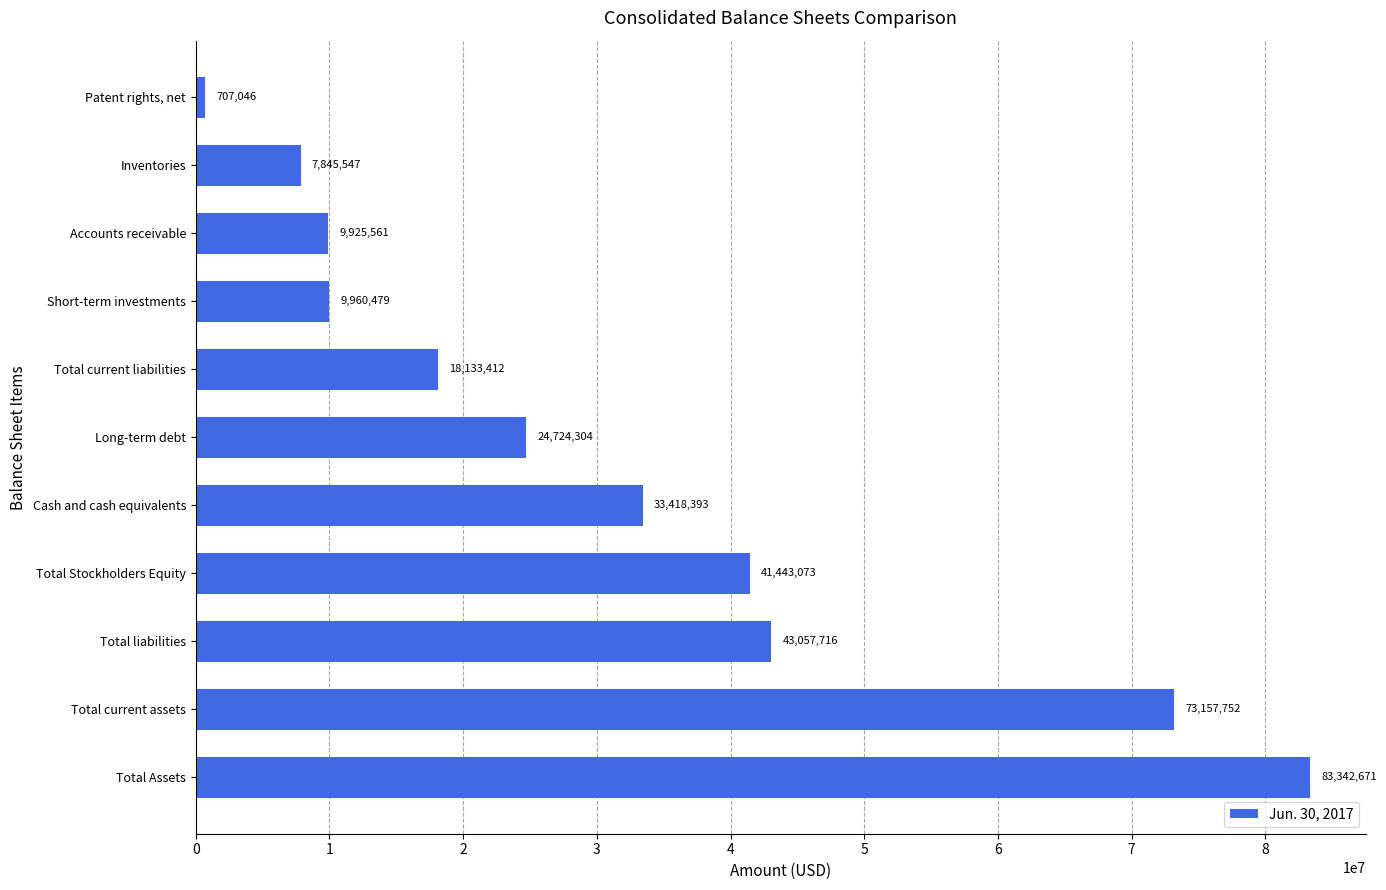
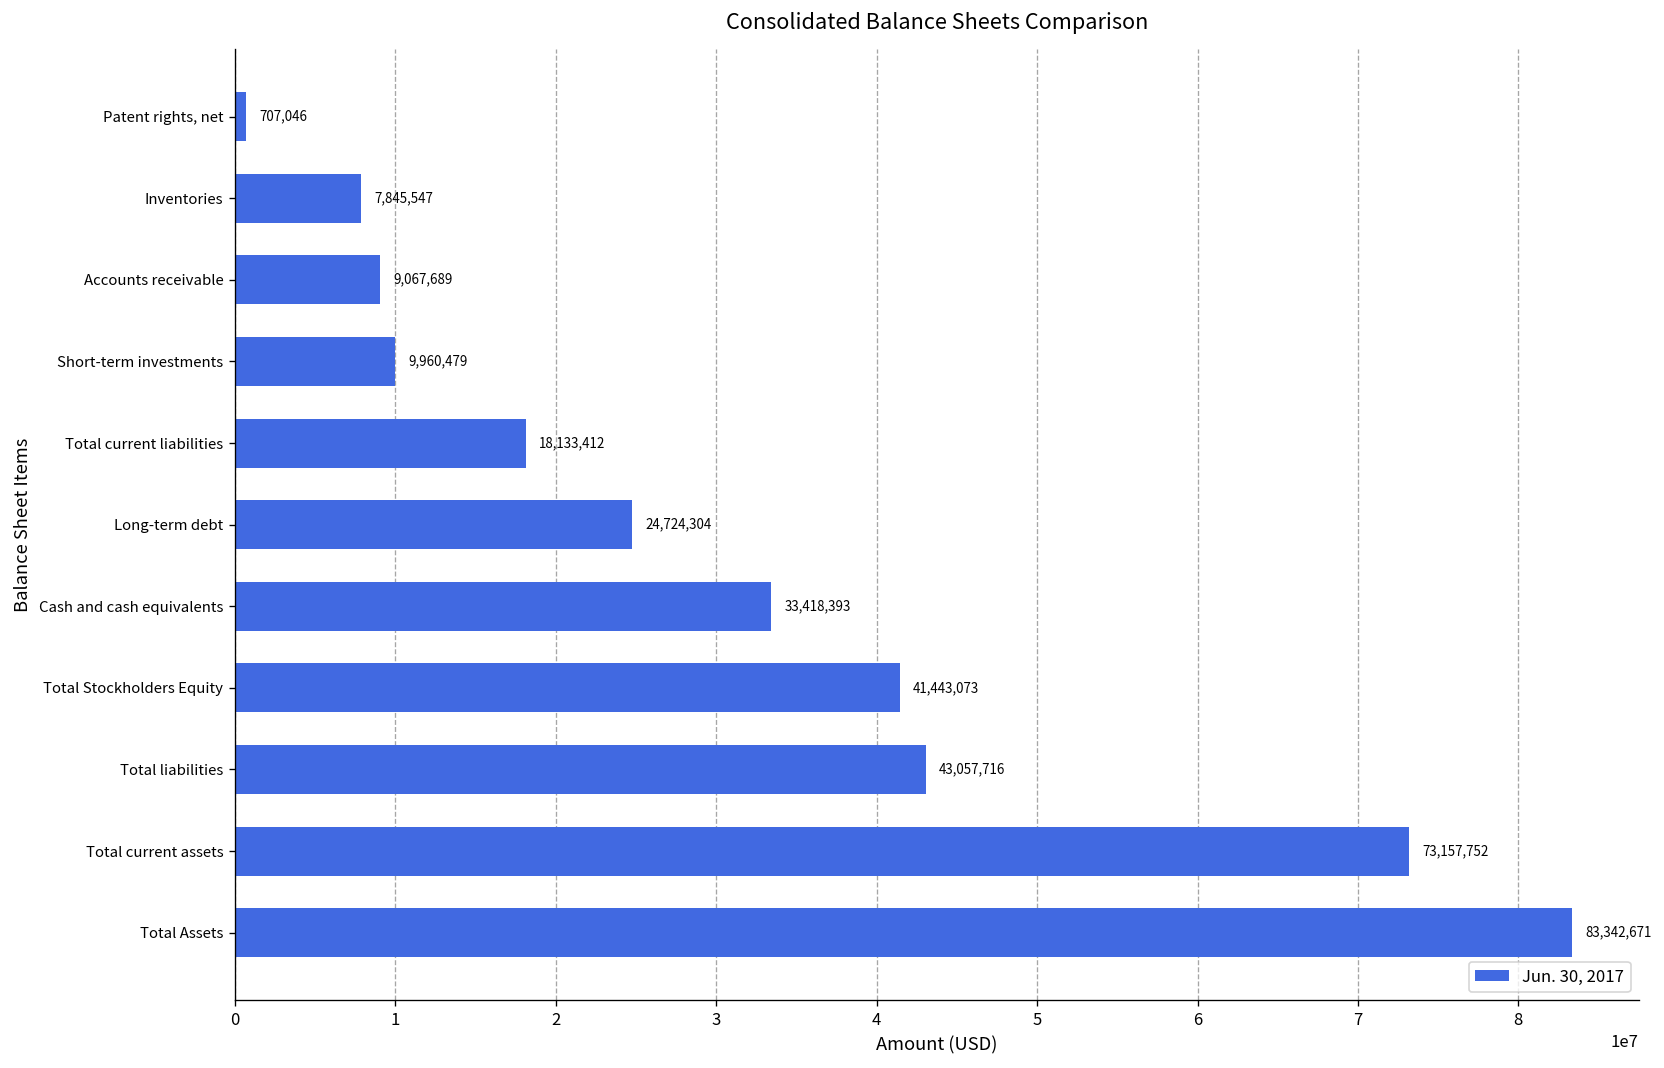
Accounts receivable: 9,925,561 -> 9,067,689
